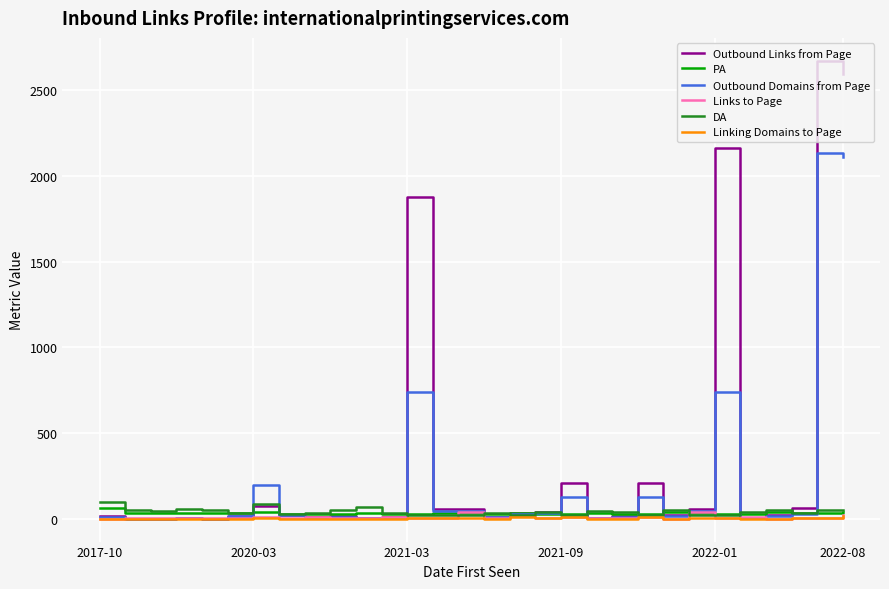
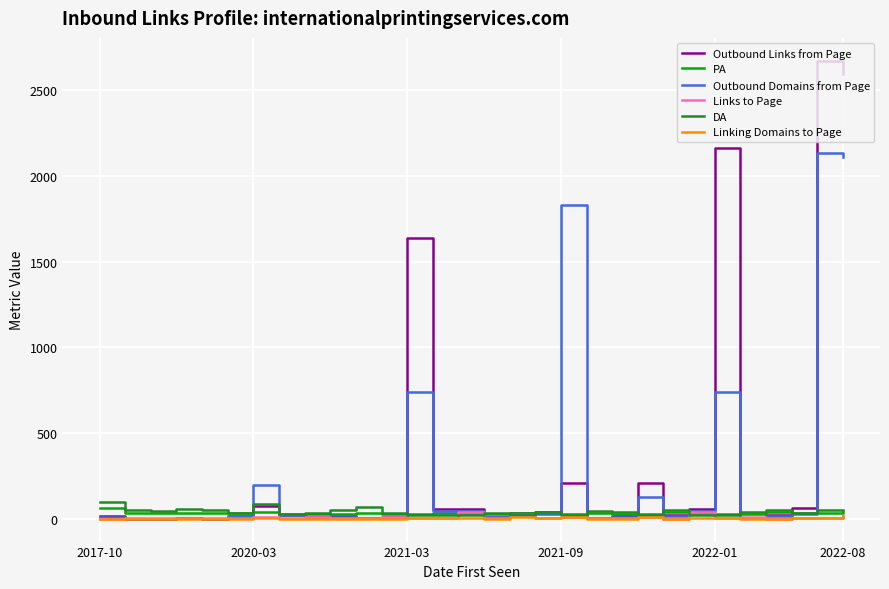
Outbound Links from Page, 2021-03: 1880 -> 1640
Outbound Domains from Page, 2021-09: 130 -> 1830
